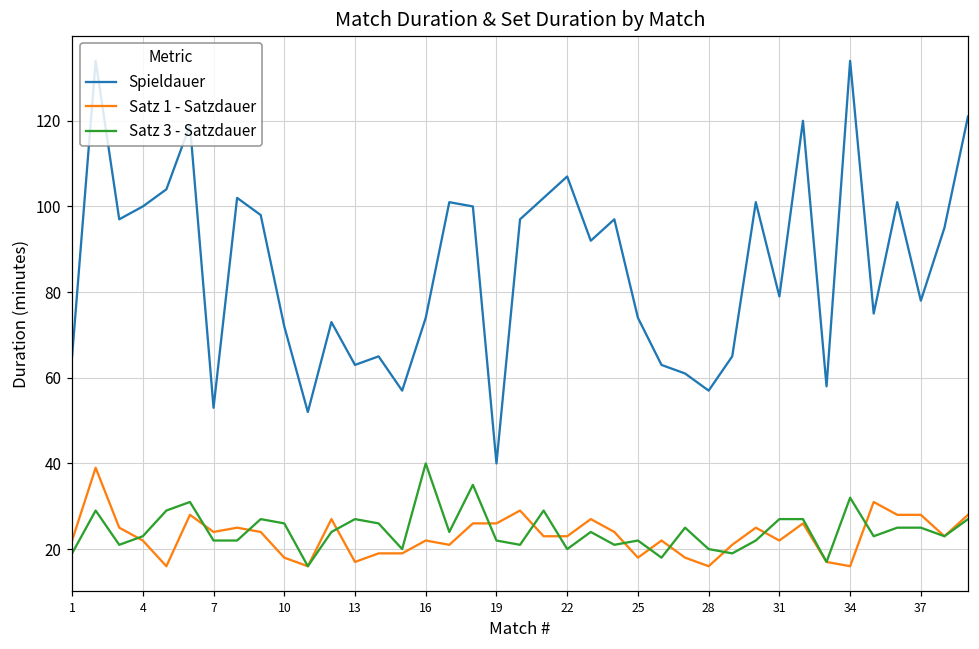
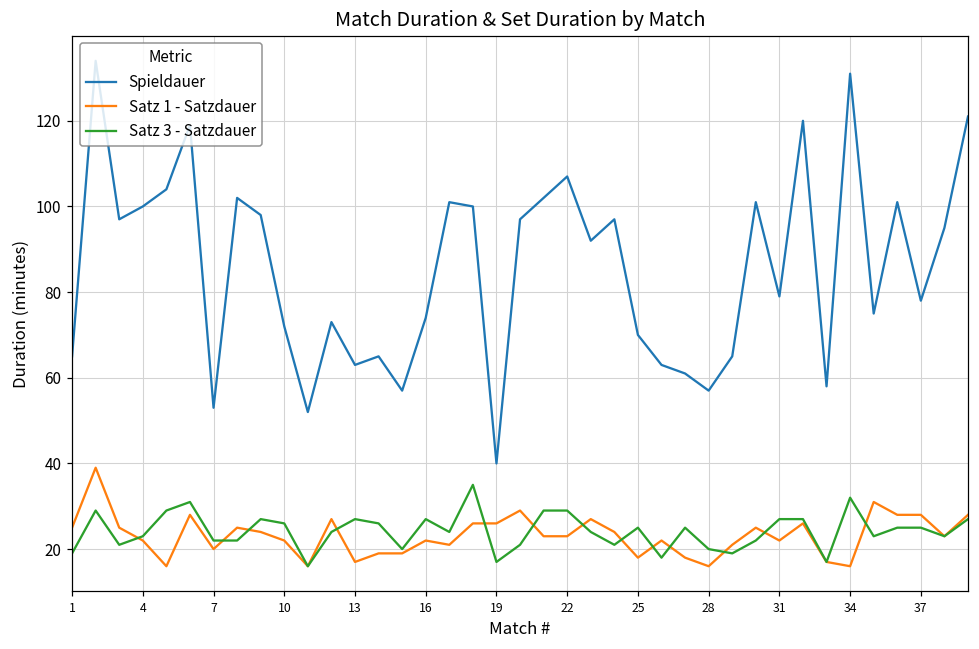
Satz 1 - Satzdauer, 1: 22 -> 25
Satz 1 - Satzdauer, 7: 24 -> 20
Satz 1 - Satzdauer, 10: 18 -> 22
Satz 3 - Satzdauer, 16: 40 -> 27
Satz 3 - Satzdauer, 19: 22 -> 17
Satz 3 - Satzdauer, 22: 20 -> 29
Spieldauer, 25: 74 -> 70
Satz 3 - Satzdauer, 25: 22 -> 25
Spieldauer, 34: 134 -> 131
